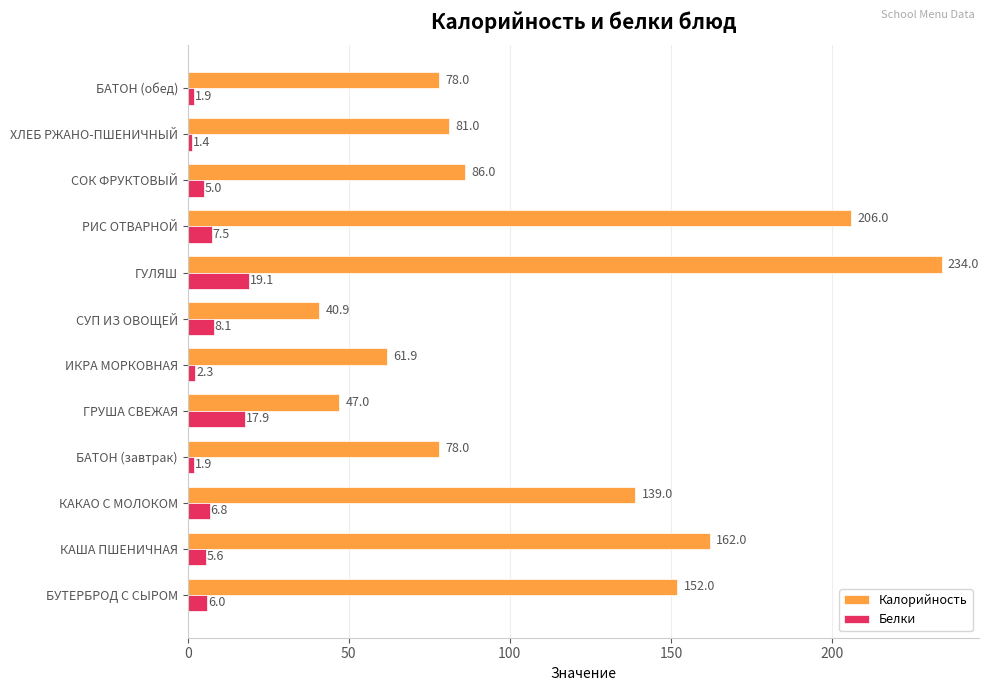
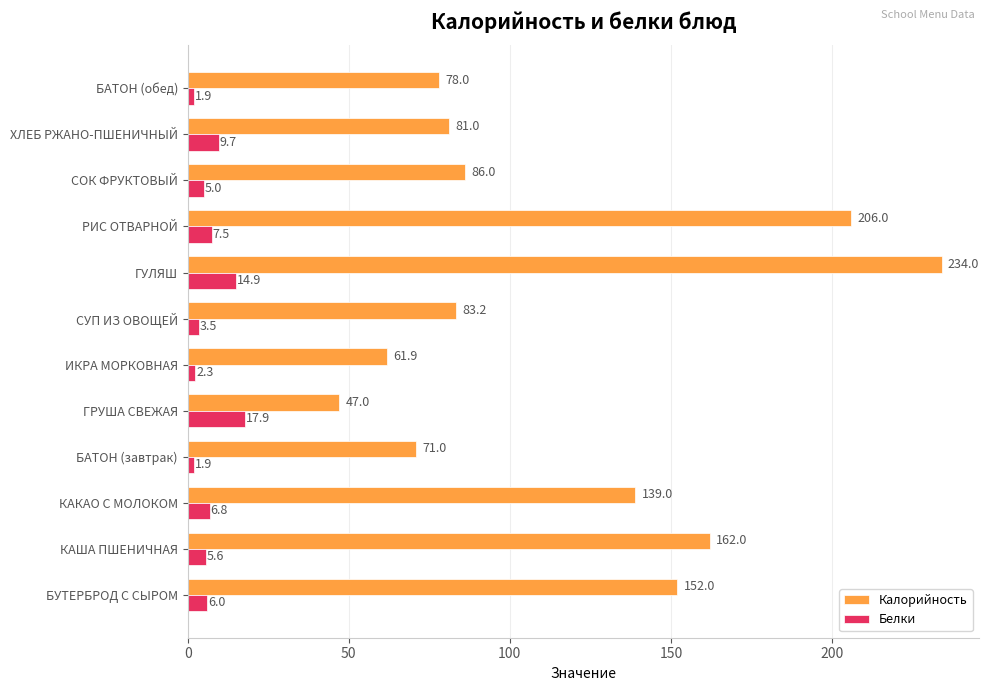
Белки, ХЛЕБ РЖАНО-ПШЕНИЧНЫЙ: 1.4 -> 9.7
Белки, ГУЛЯШ: 19.1 -> 14.9
Калорийность, СУП ИЗ ОВОЩЕЙ: 40.9 -> 83.2
Белки, СУП ИЗ ОВОЩЕЙ: 8.1 -> 3.5
Калорийность, БАТОН (завтрак): 78.0 -> 71.0
